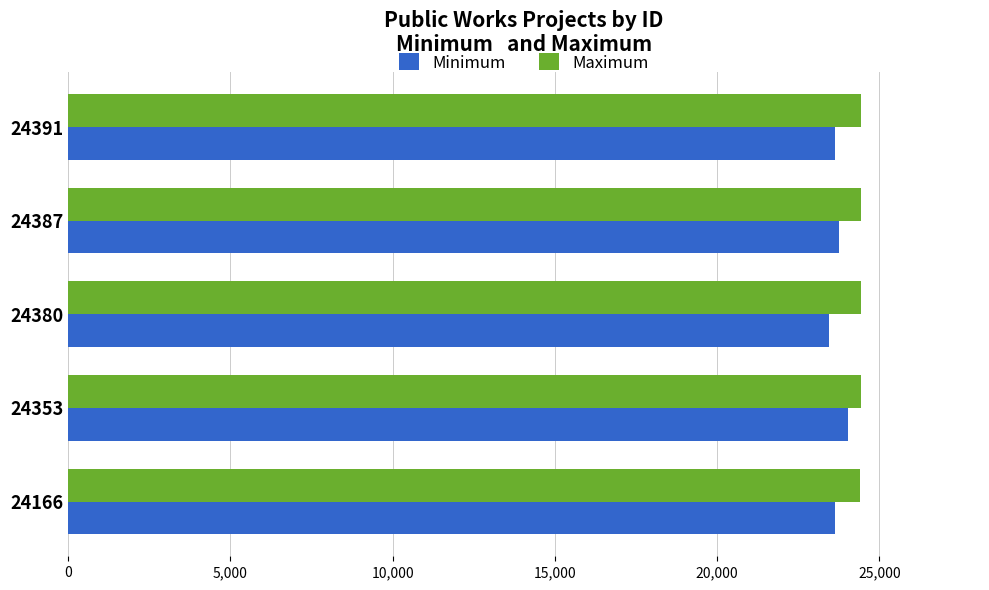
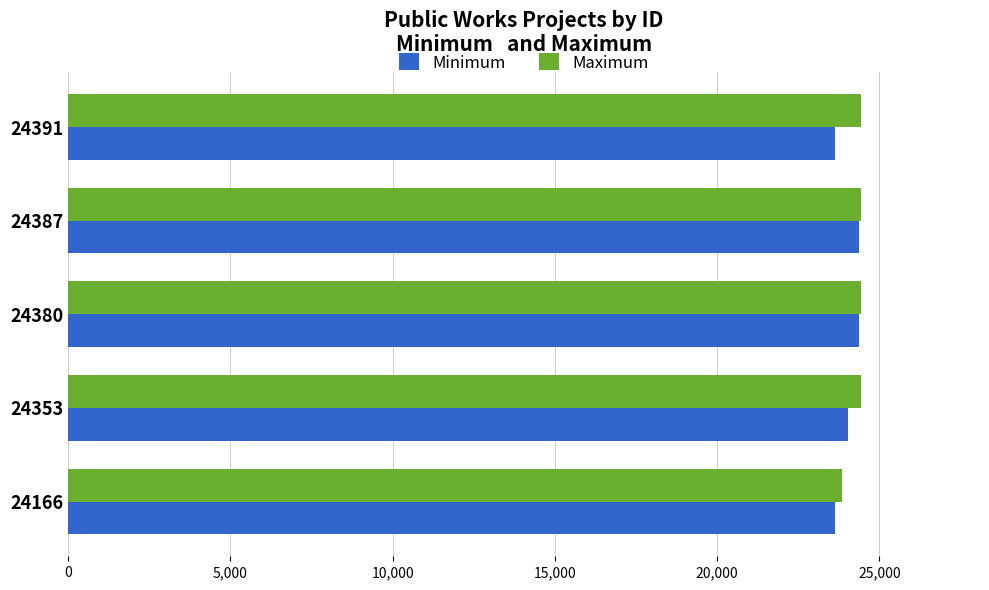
Minimum, 24387: 23,800 -> 24,400
Minimum, 24380: 23,400 -> 24,400
Maximum, 24166: 24,400 -> 23,900
